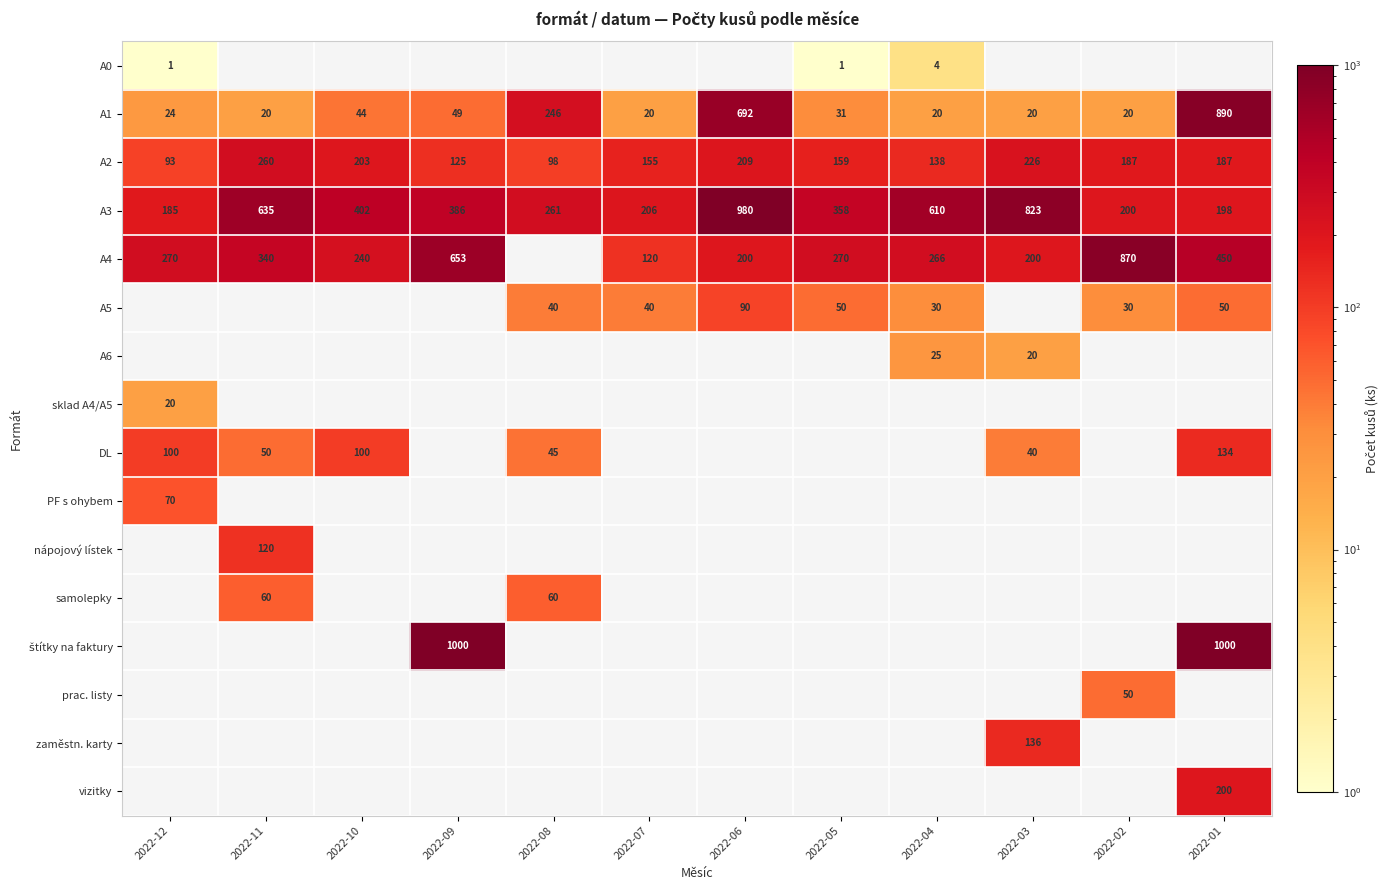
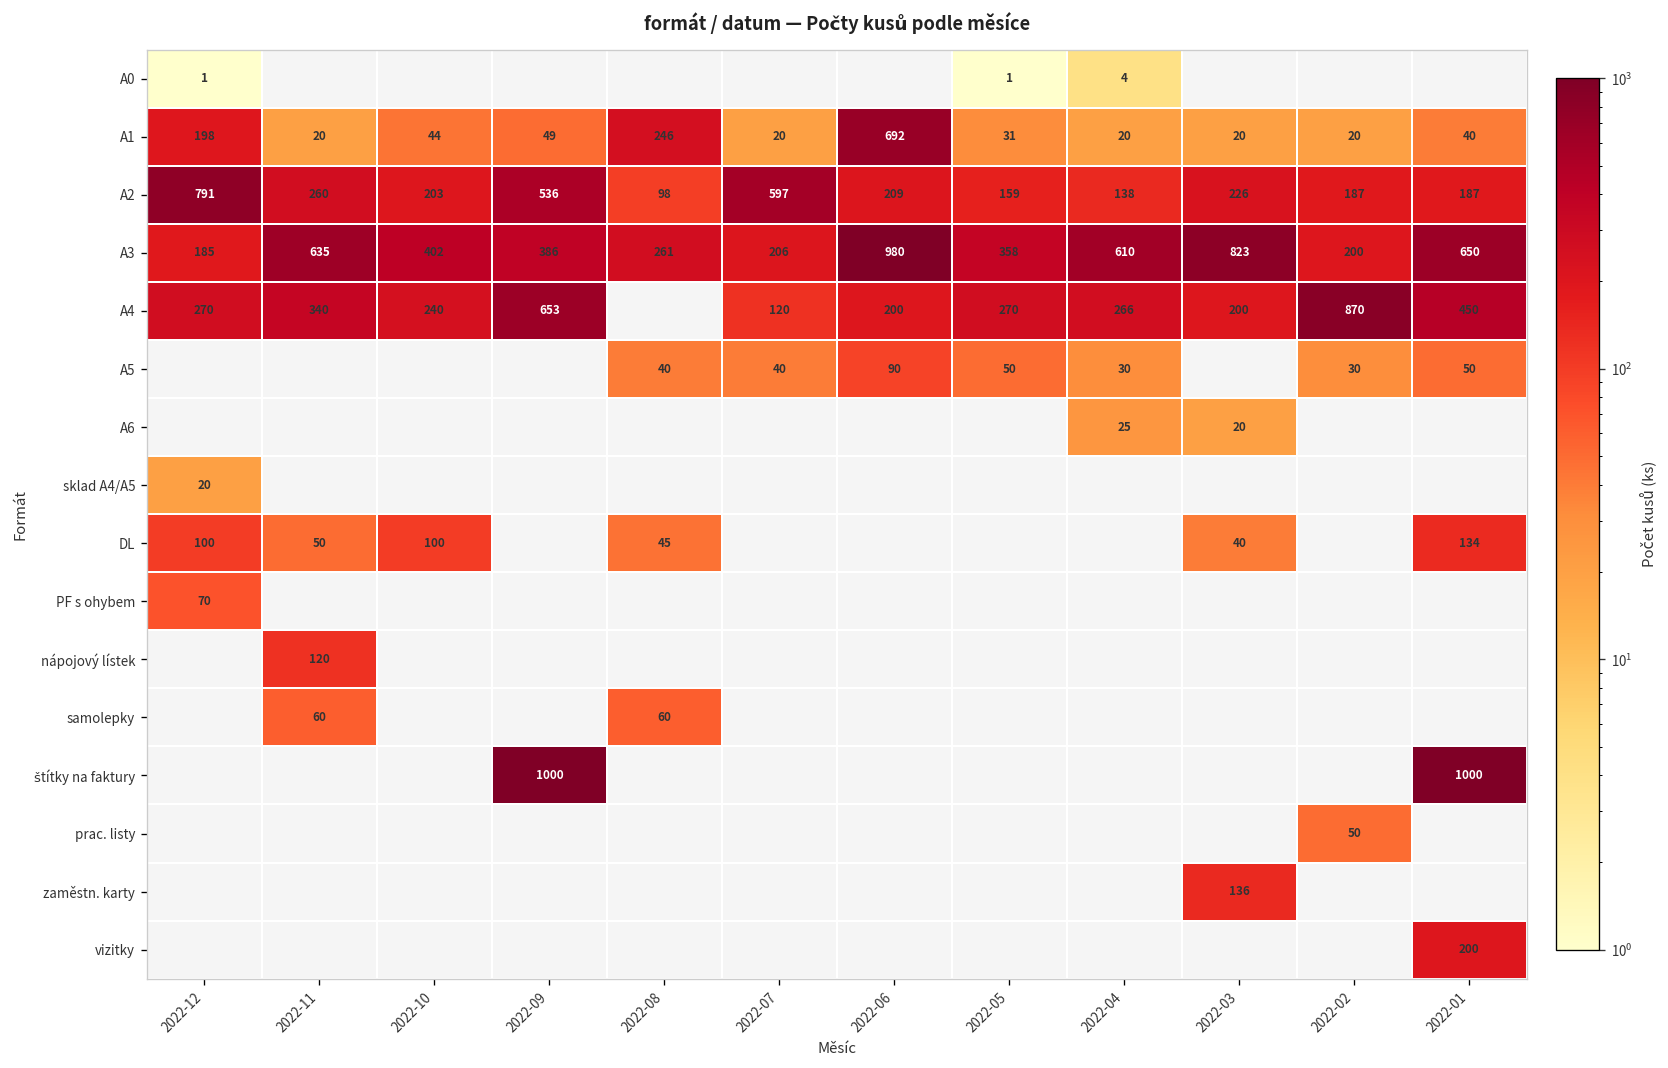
A1, 2022-12: 24 -> 198
A1, 2022-01: 890 -> 40
A2, 2022-12: 93 -> 791
A2, 2022-09: 125 -> 536
A2, 2022-07: 155 -> 597
A3, 2022-01: 198 -> 650
